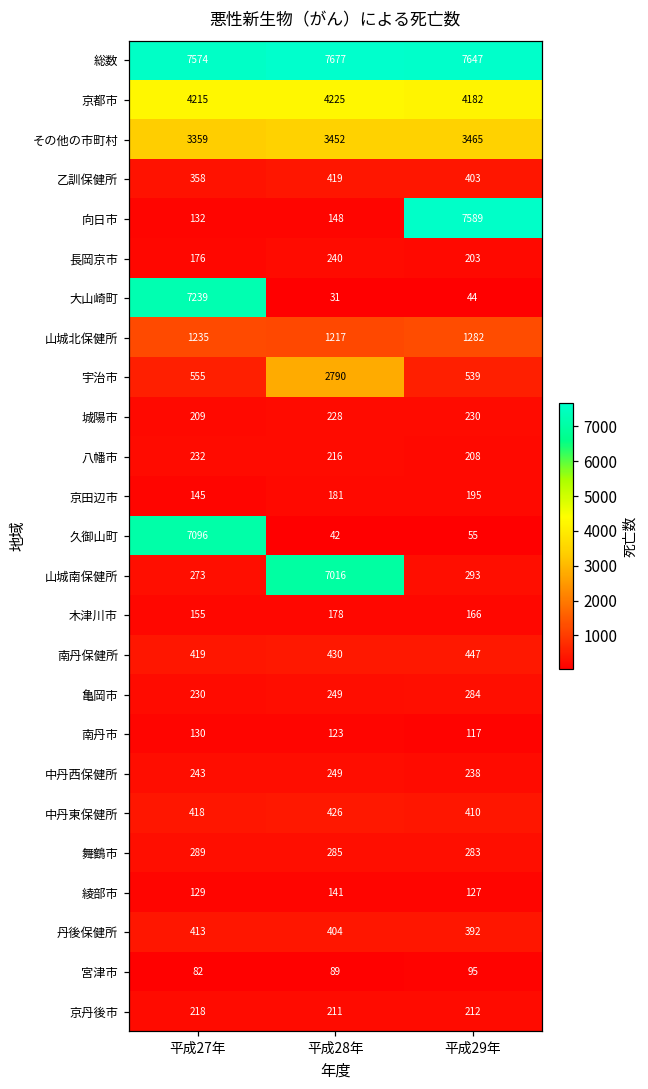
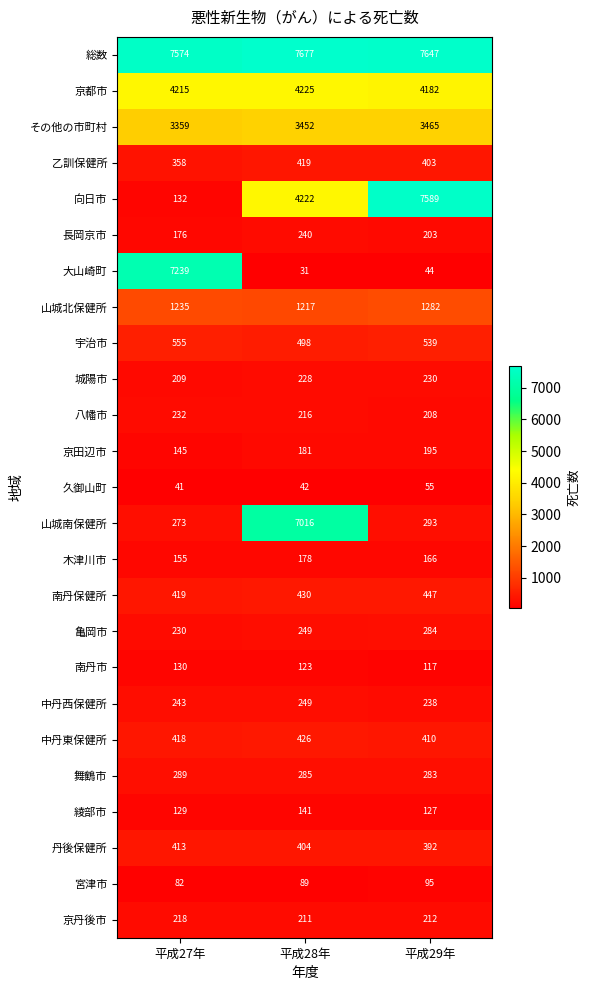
向日市, 平成28年: 148 -> 4222
宇治市, 平成28年: 2790 -> 498
久御山町, 平成27年: 7096 -> 41
